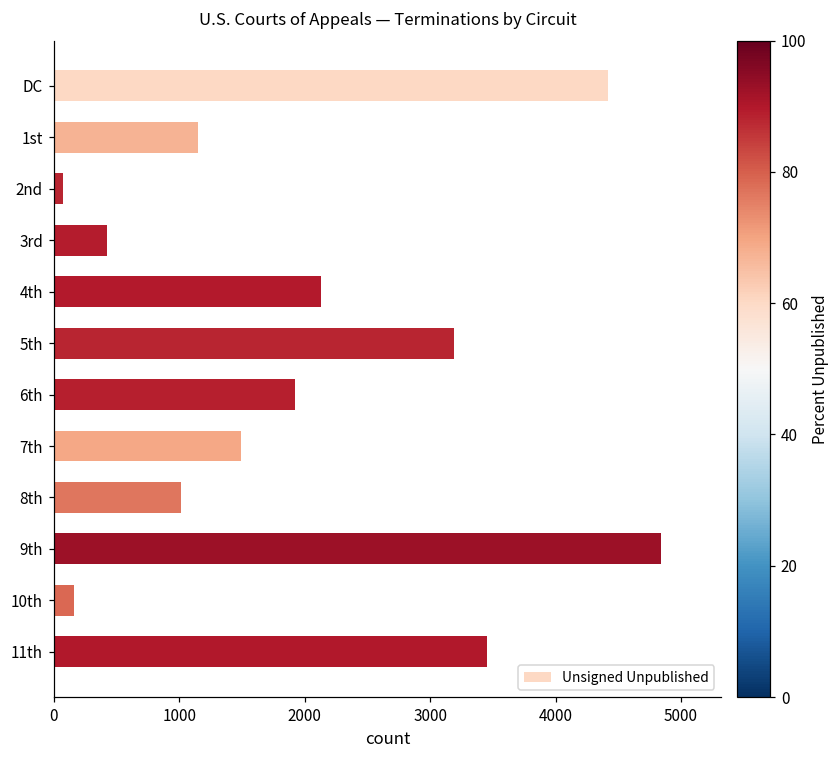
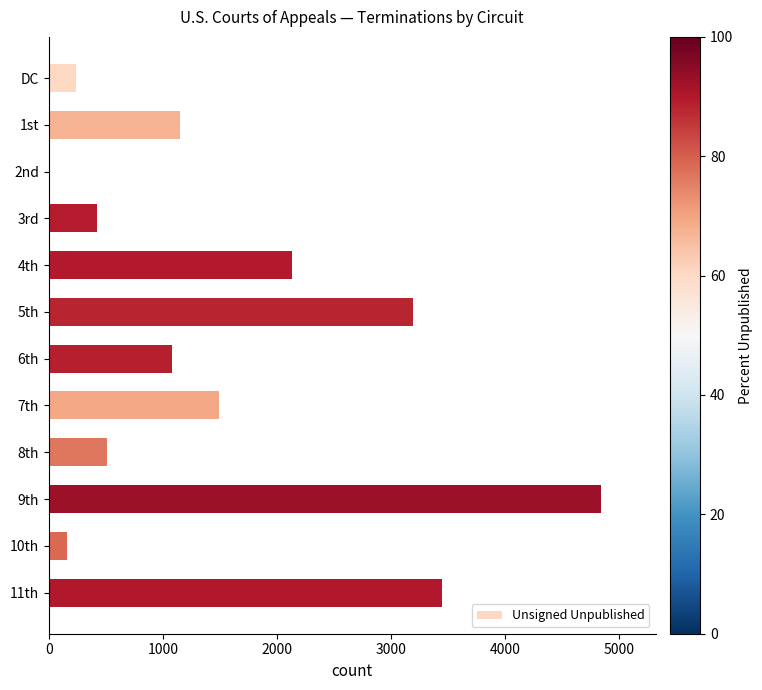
DC: 4420 -> 240
2nd: 80 -> 0
6th: 1930 -> 1080
8th: 1020 -> 510
